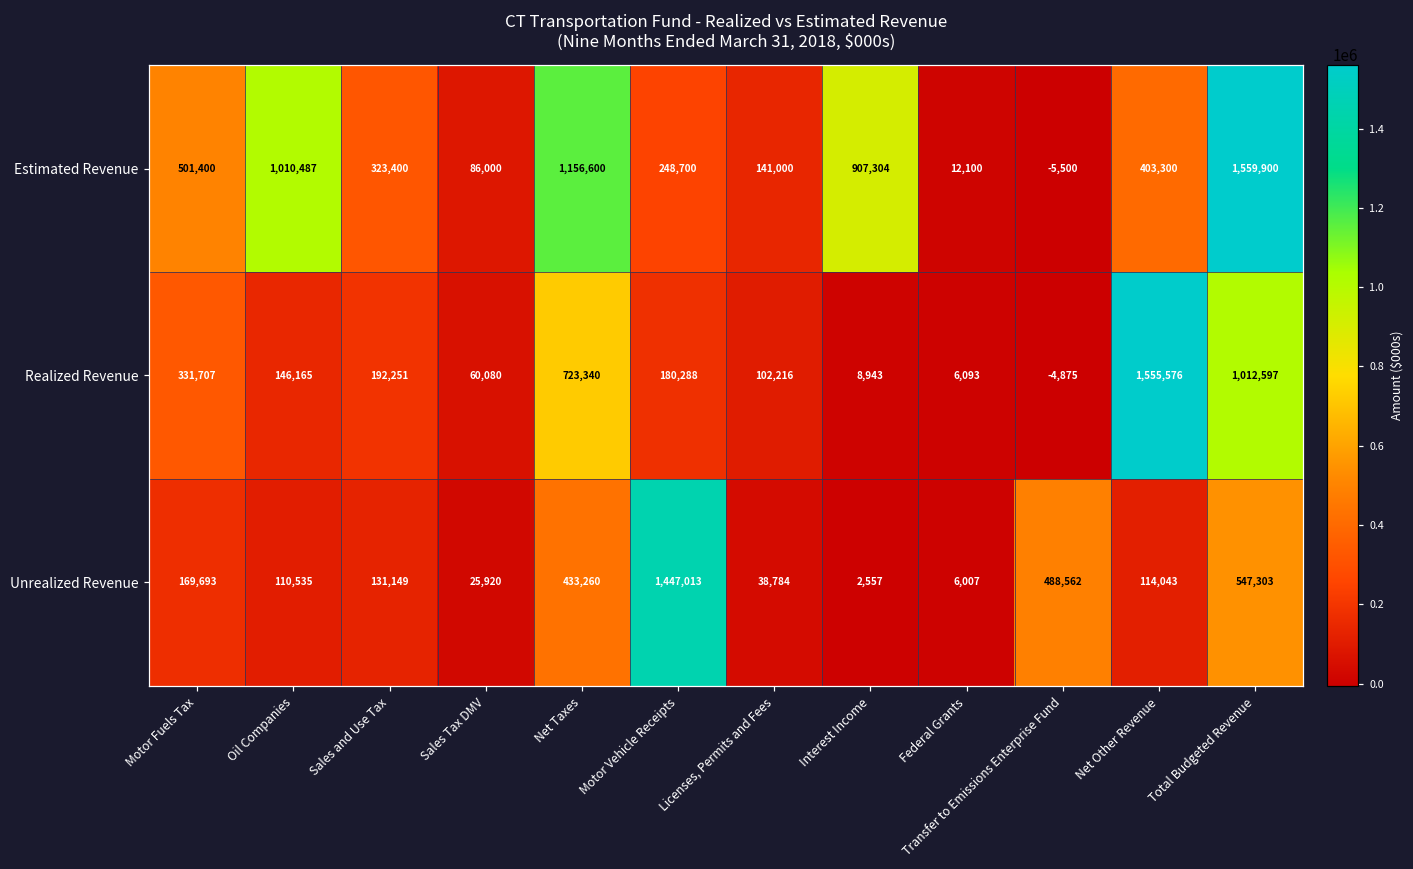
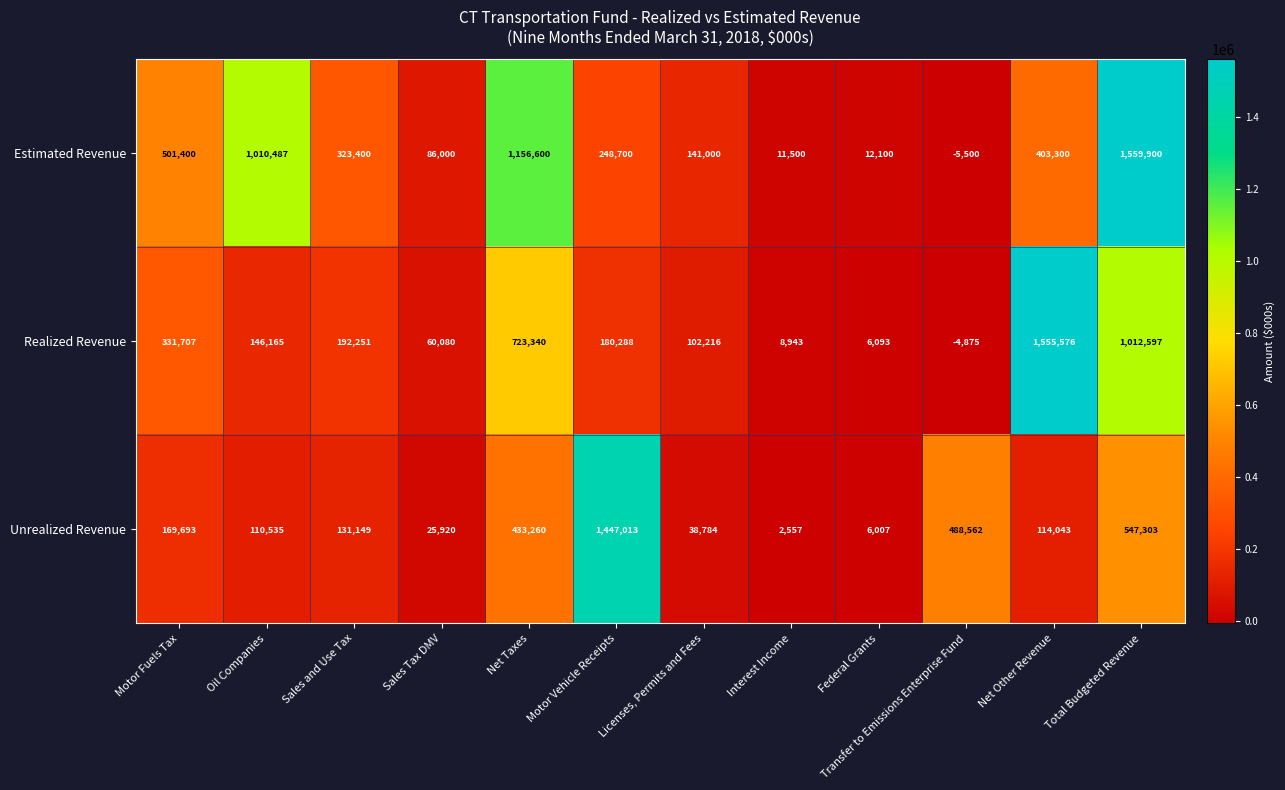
Estimated Revenue, Interest Income: 907,304 -> 11,500
